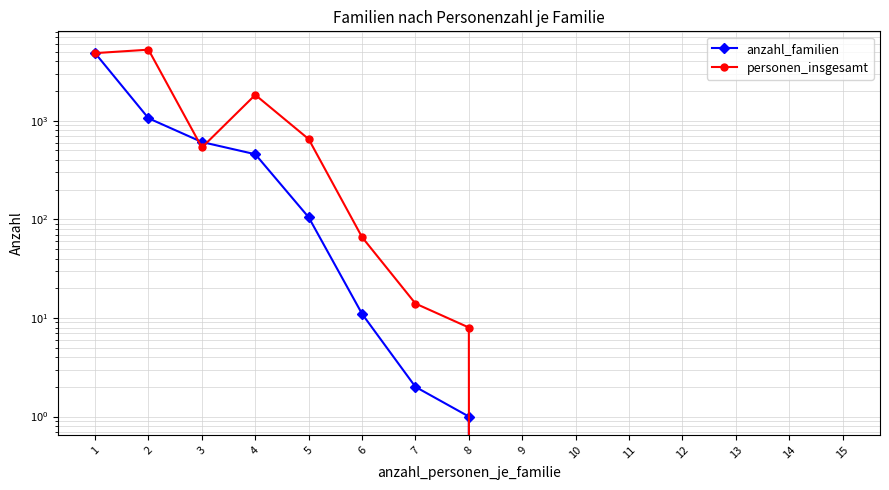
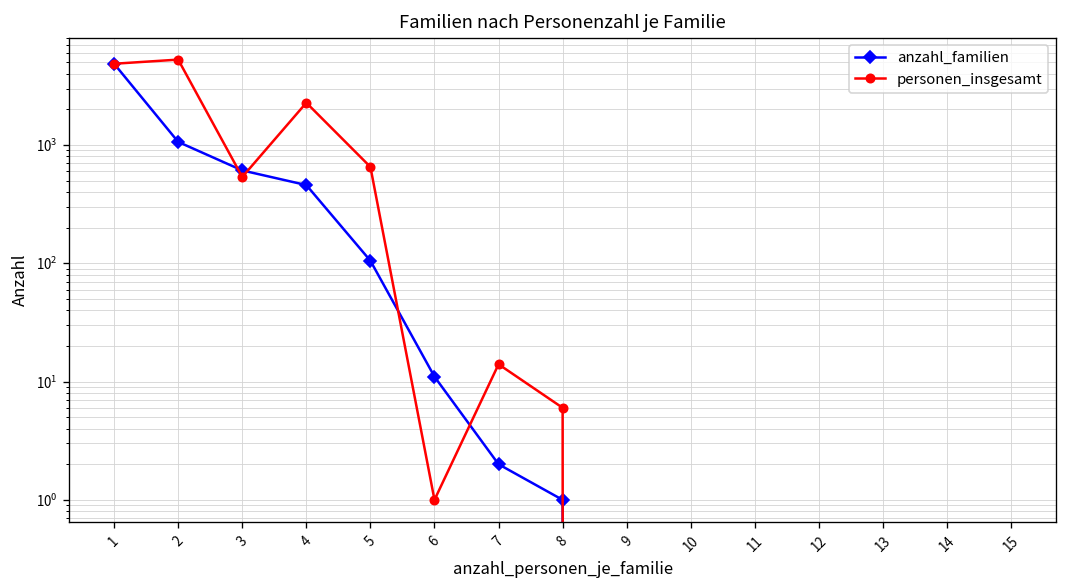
personen_insgesamt, 4: 1800 -> 2300
personen_insgesamt, 6: 70 -> 1
personen_insgesamt, 8: 8 -> 6
